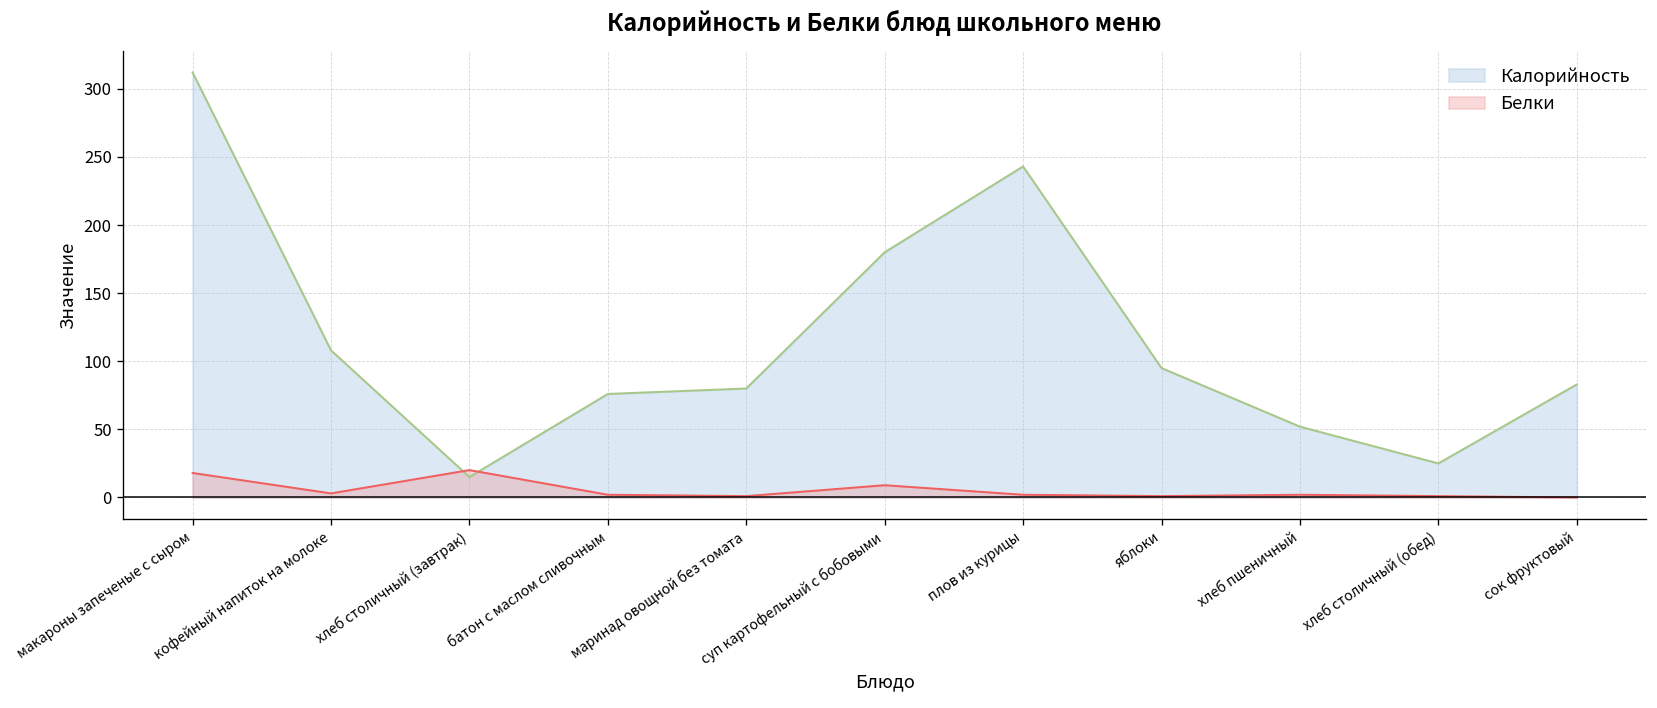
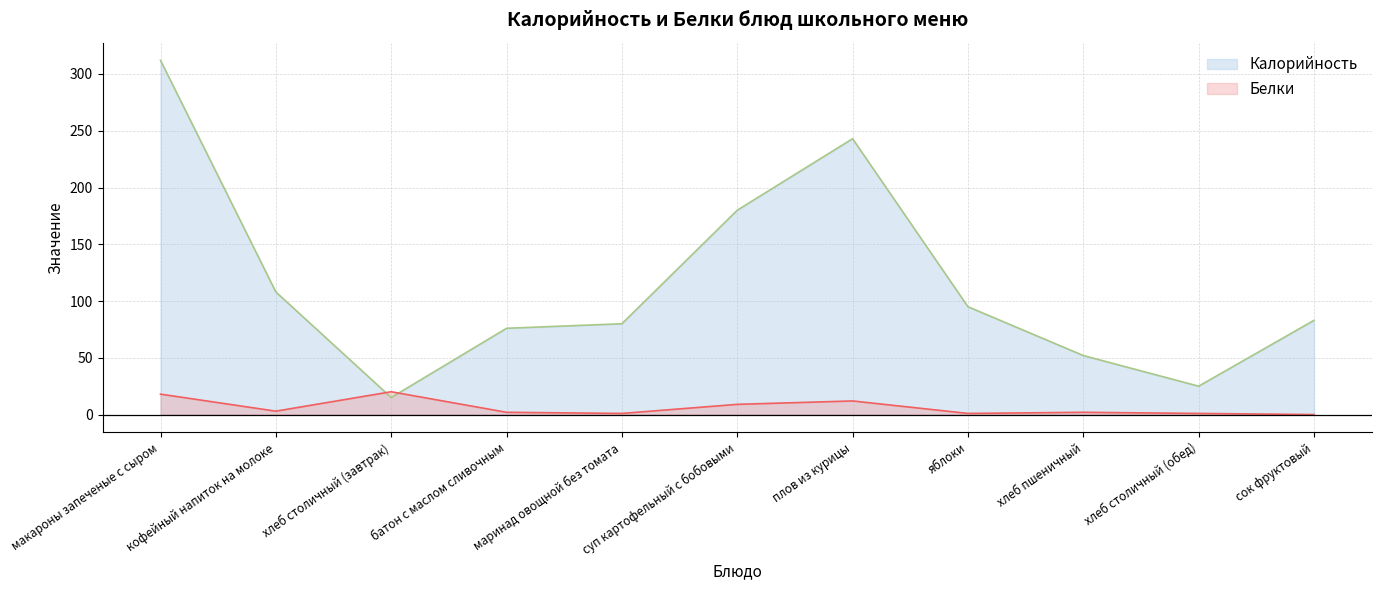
Белки, плов из курицы: 2 -> 12
